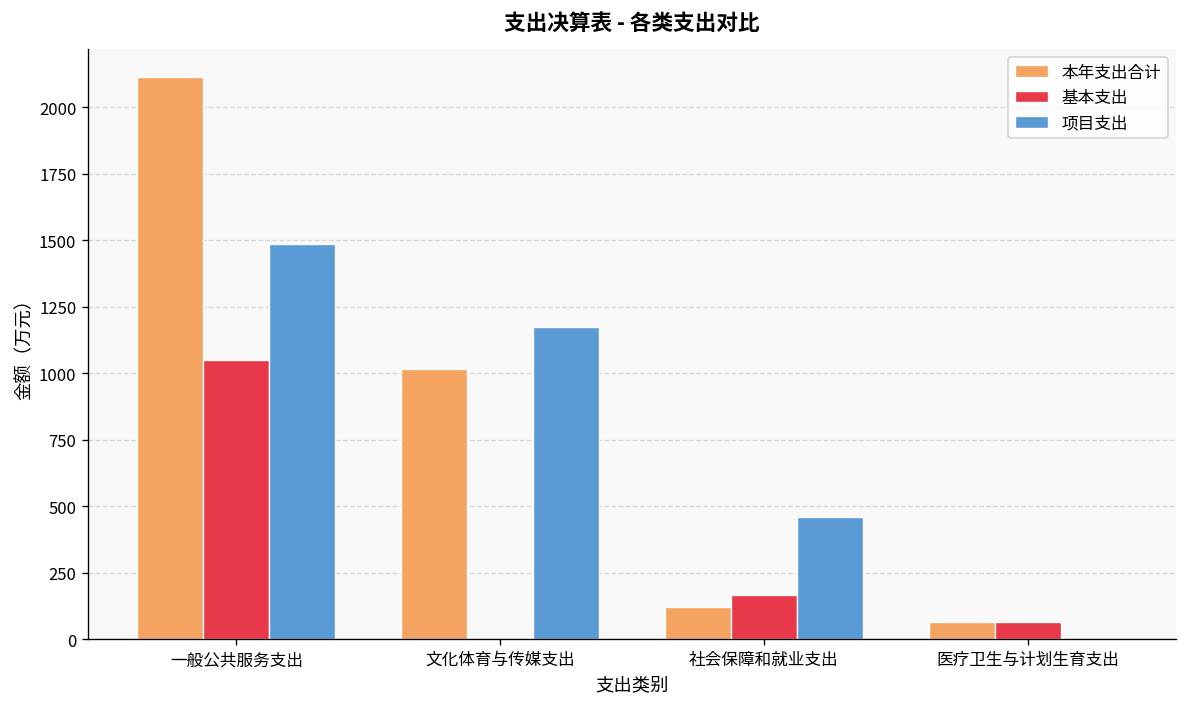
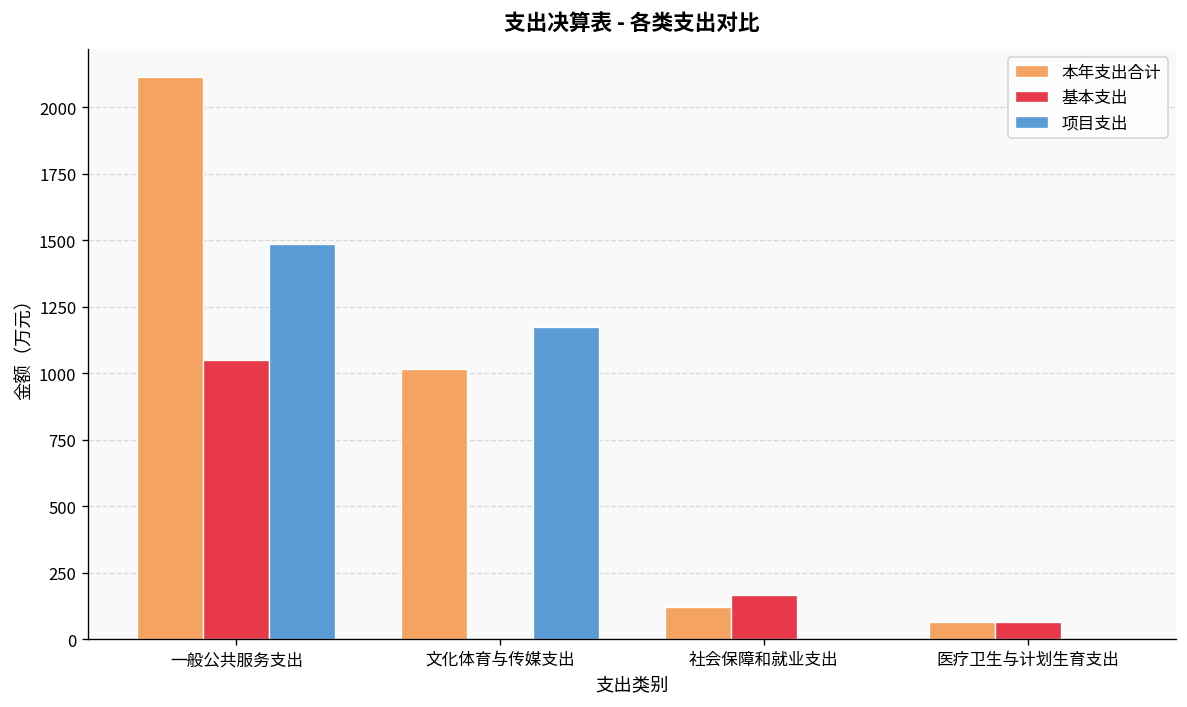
项目支出, 社会保障和就业支出: 460 -> 0
